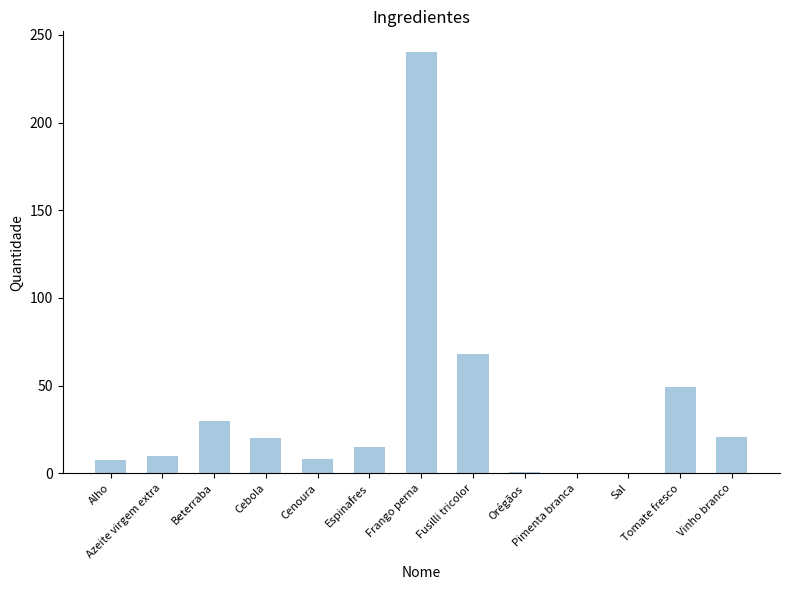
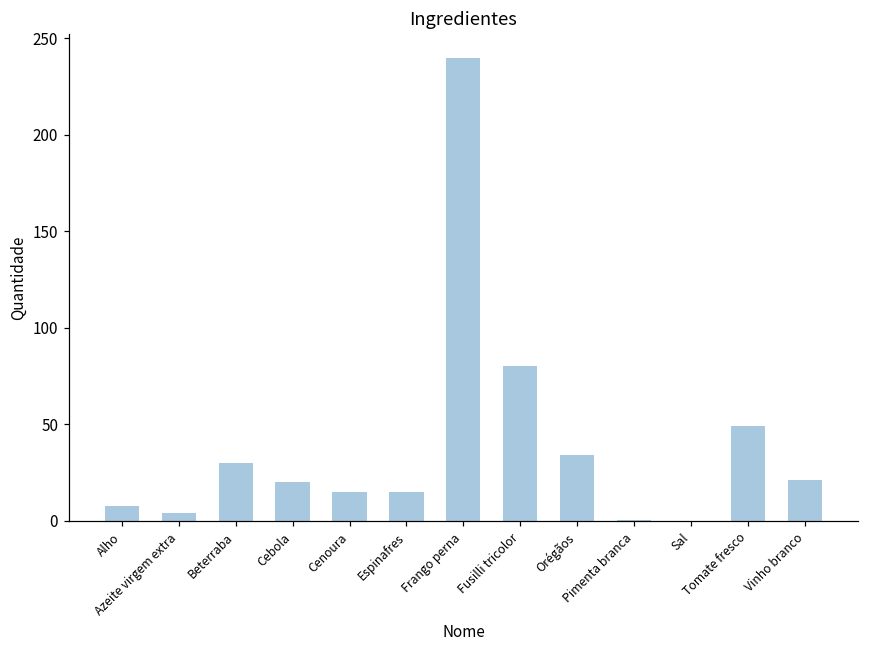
Azeite virgem extra: 10 -> 4
Cenoura: 8 -> 15
Fusilli tricolor: 68 -> 80
Orégãos: 1 -> 34
